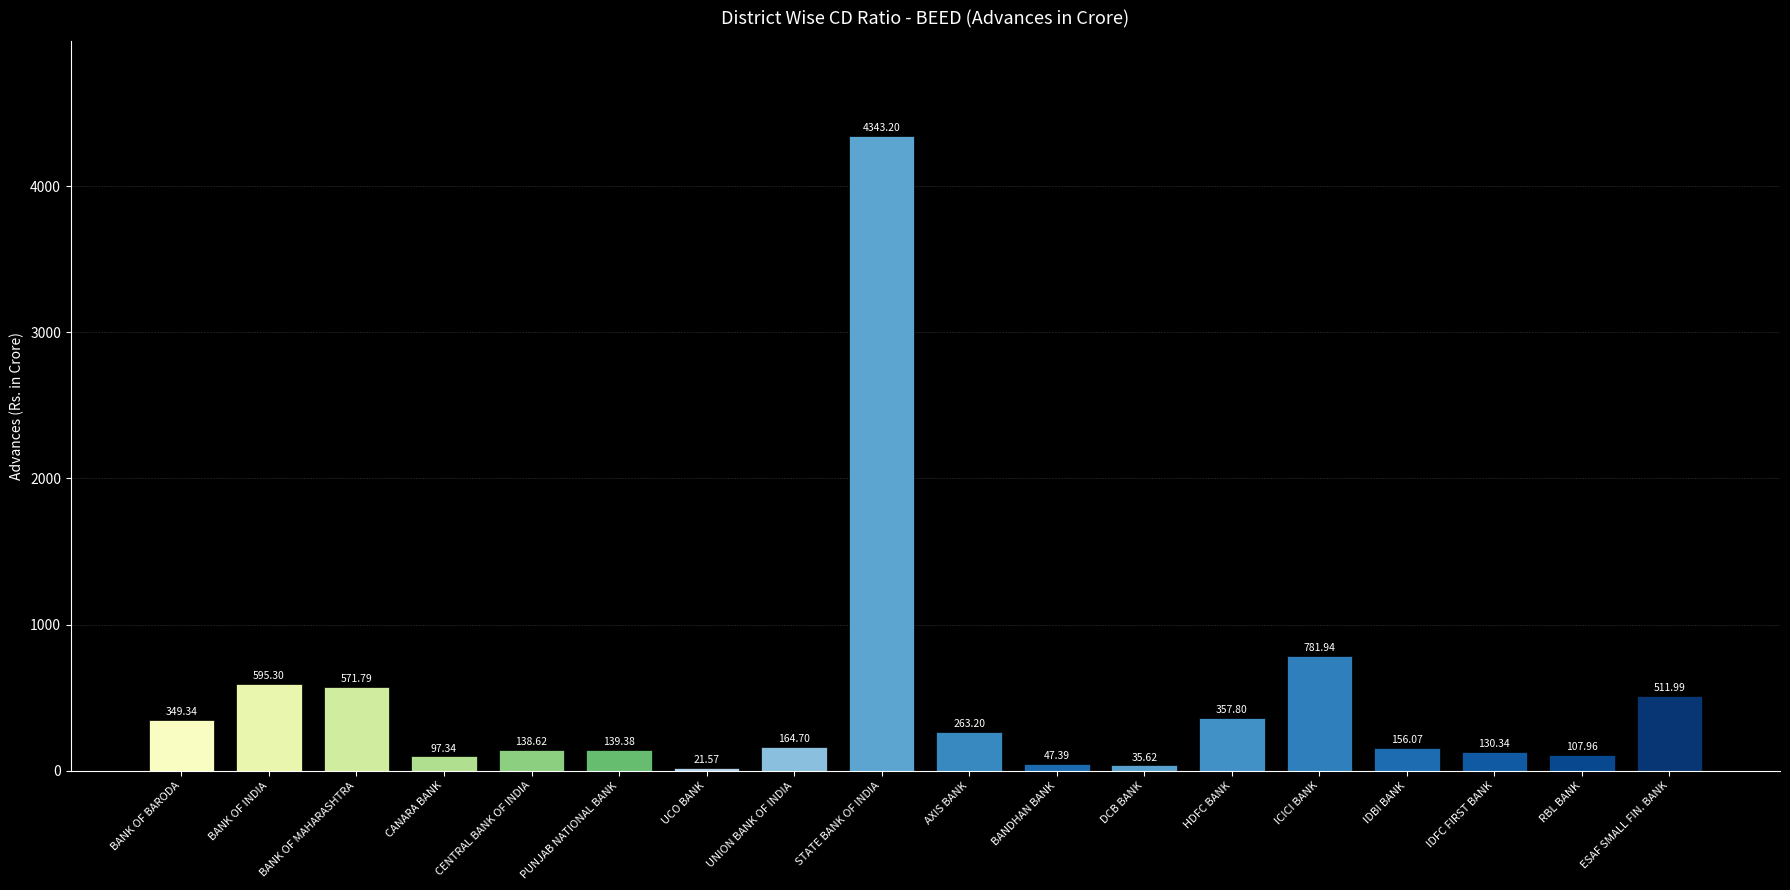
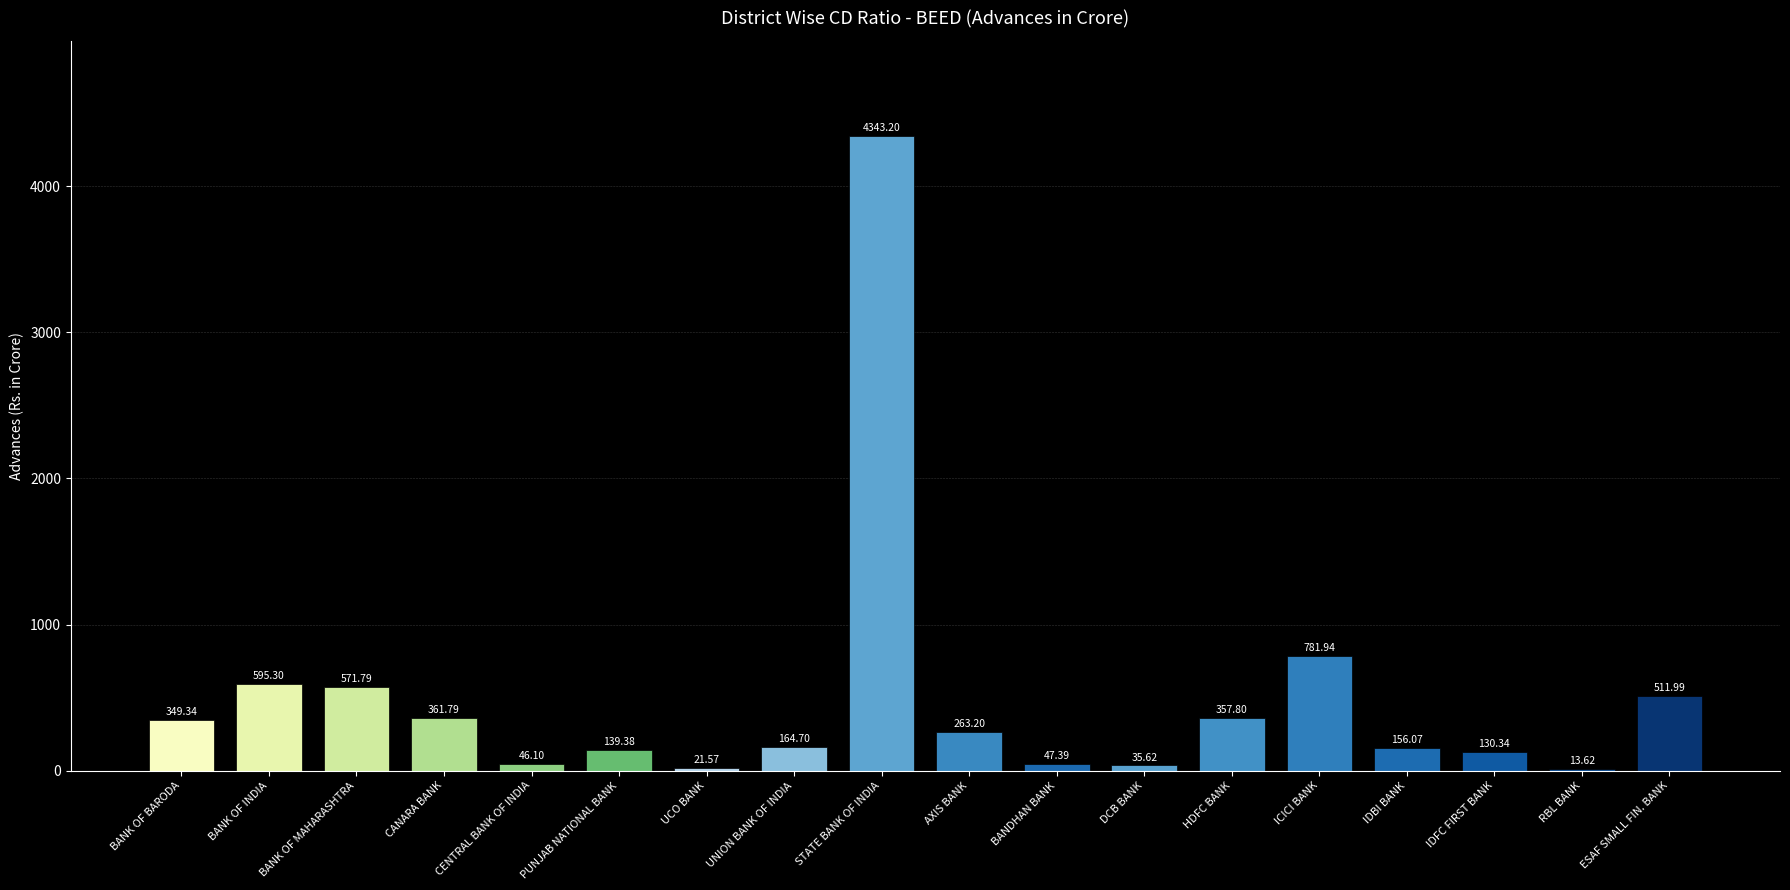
CANARA BANK: 97.34 -> 361.79
CENTRAL BANK OF INDIA: 138.62 -> 46.10
RBL BANK: 107.96 -> 13.62
